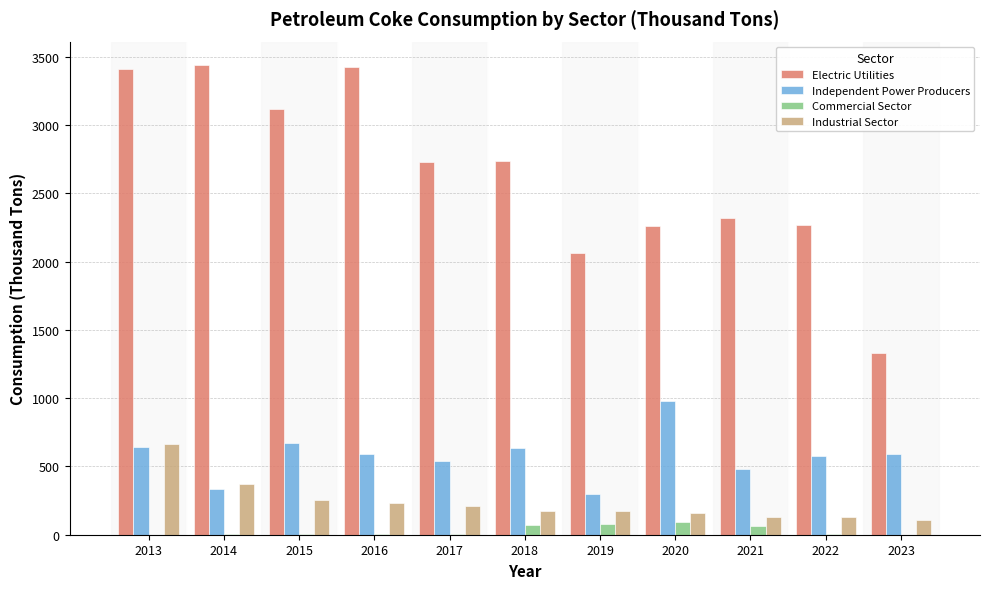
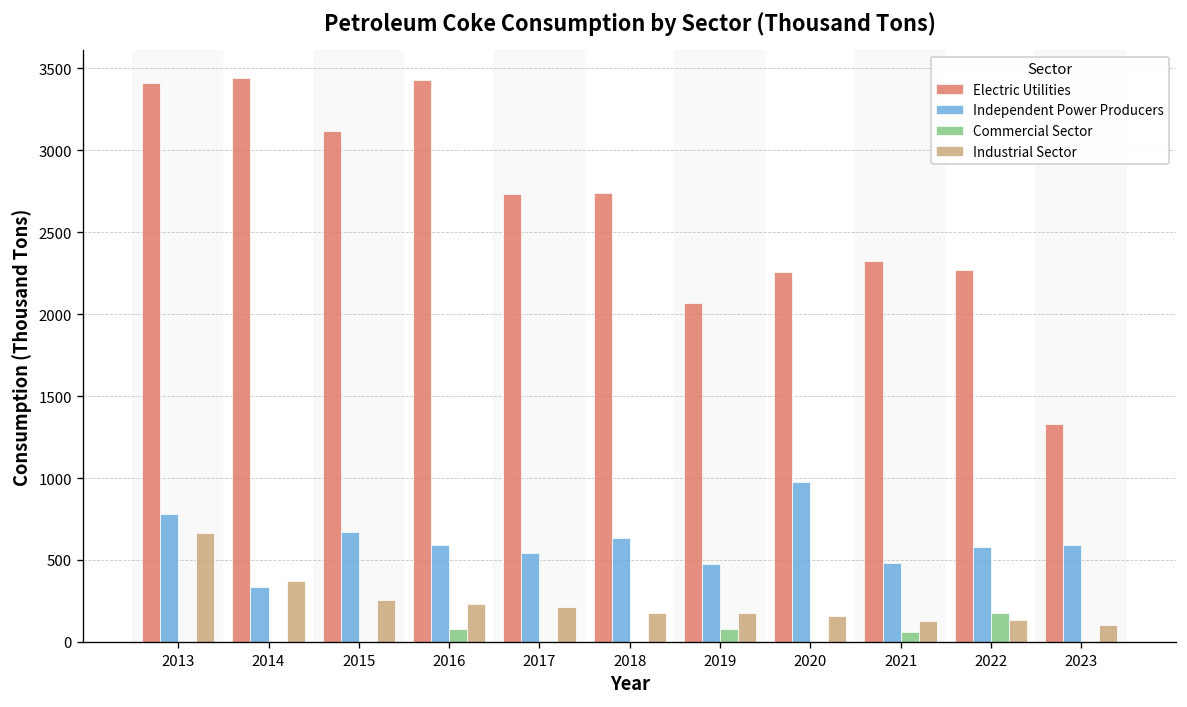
Independent Power Producers, 2013: 640 -> 780
Commercial Sector, 2016: 0 -> 80
Commercial Sector, 2018: 70 -> 0
Independent Power Producers, 2019: 300 -> 480
Commercial Sector, 2020: 90 -> 0
Commercial Sector, 2022: 0 -> 180
